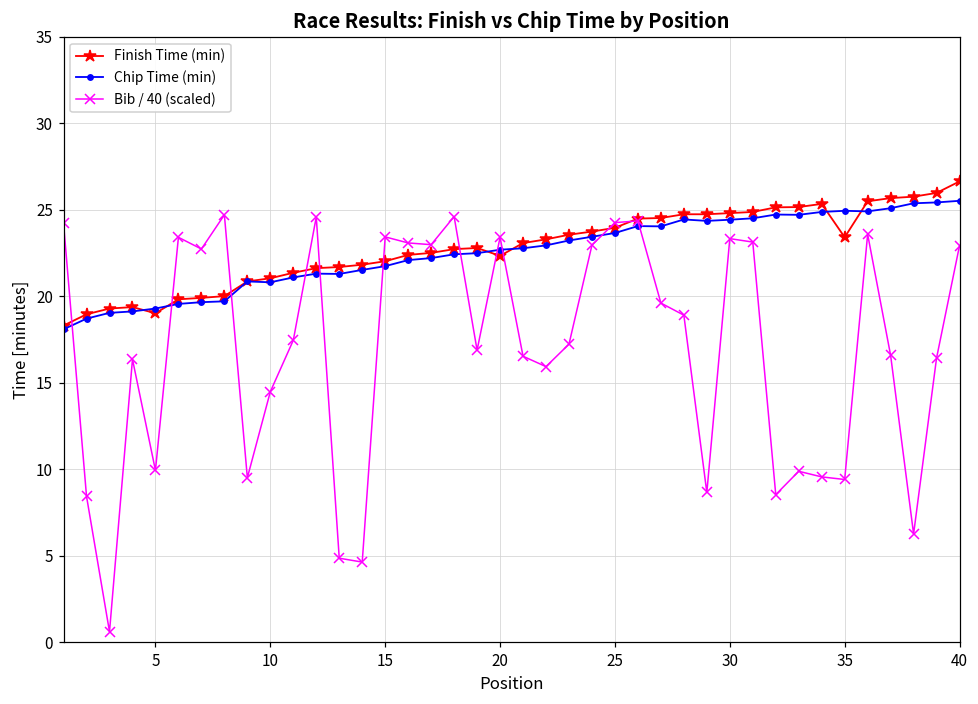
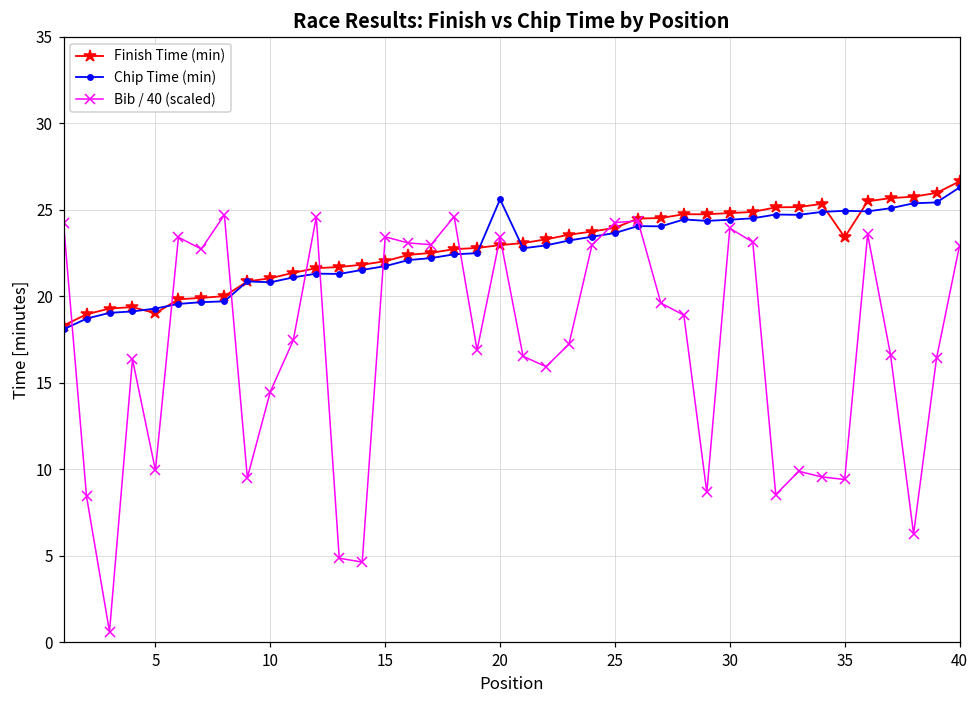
Finish Time (min), 20: 22.3 -> 23.0
Chip Time (min), 20: 22.7 -> 25.6
Bib / 40 (scaled), 30: 23.3 -> 23.9
Chip Time (min), 40: 25.5 -> 26.3
